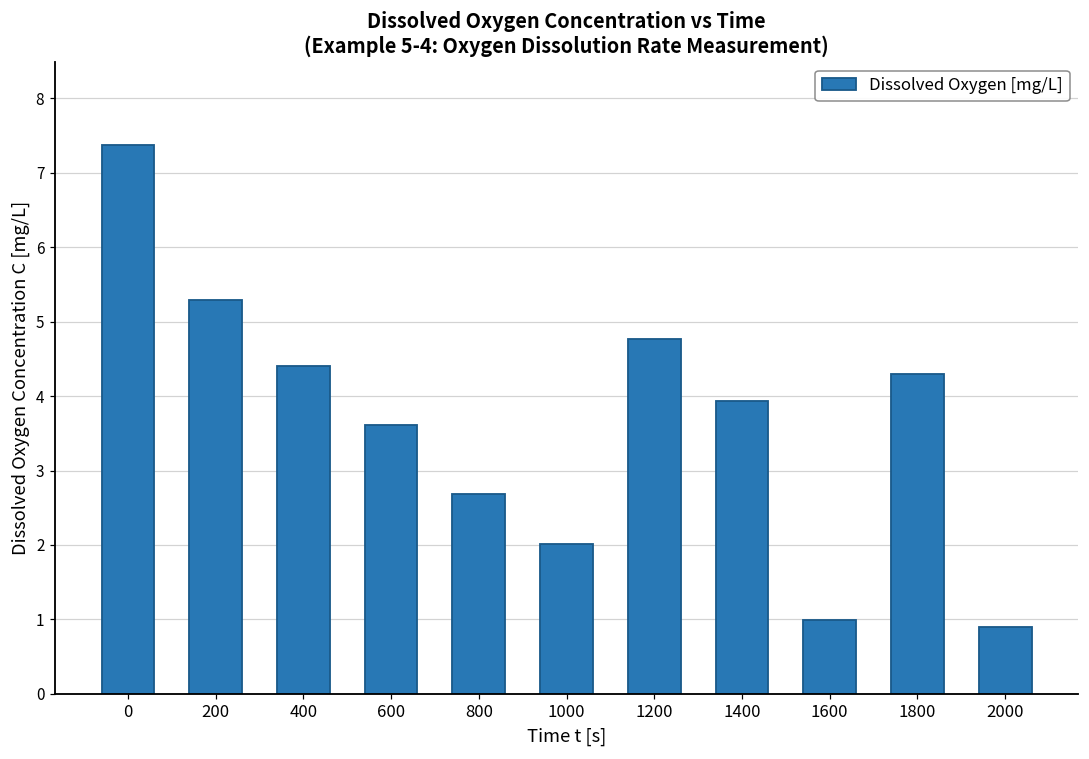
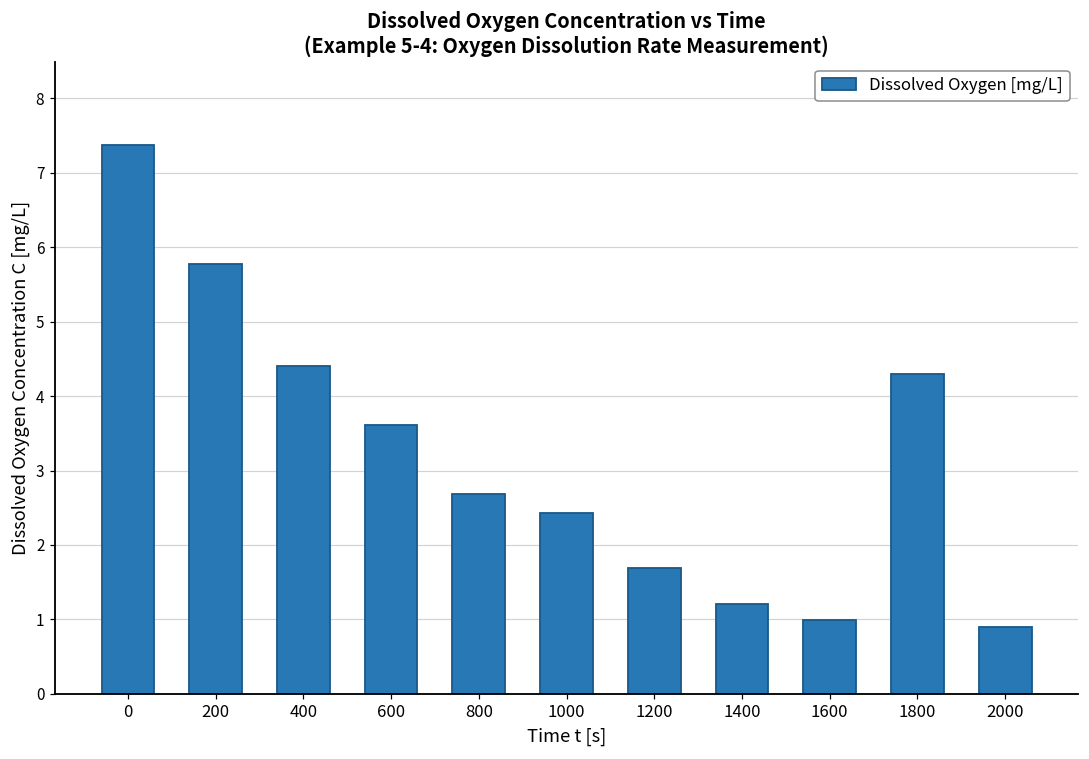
200: 5.3 -> 5.8
1000: 2.0 -> 2.4
1200: 4.8 -> 1.7
1400: 3.9 -> 1.2
